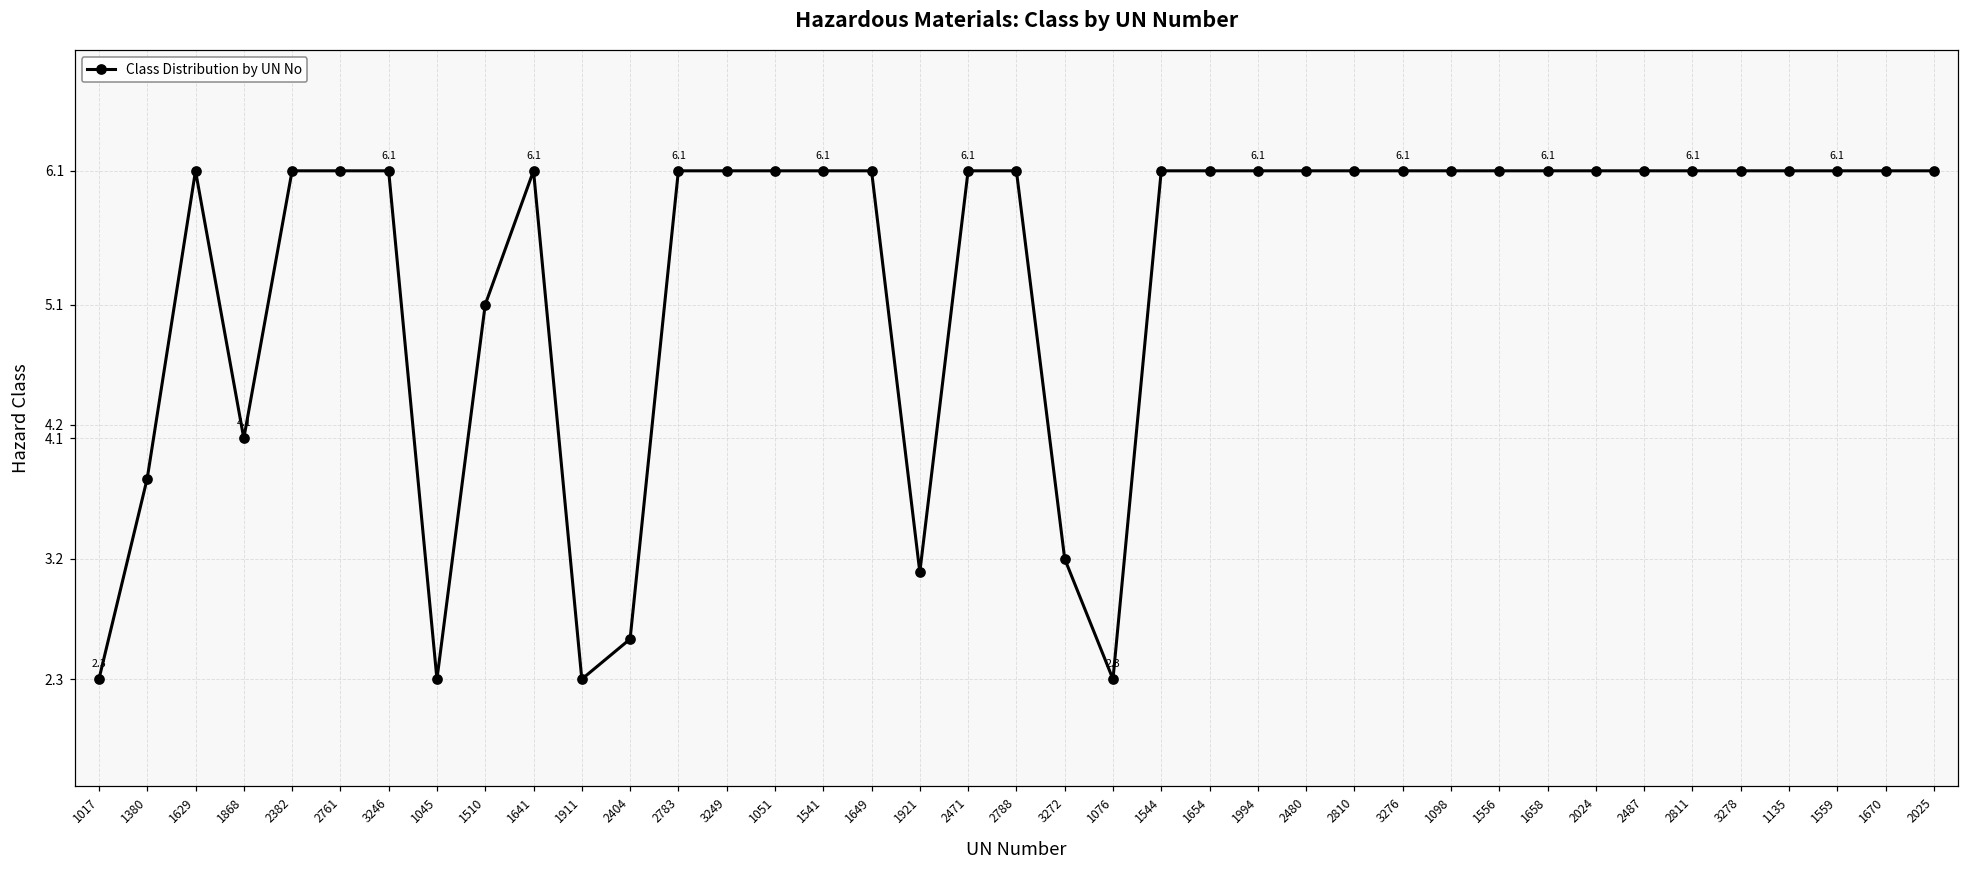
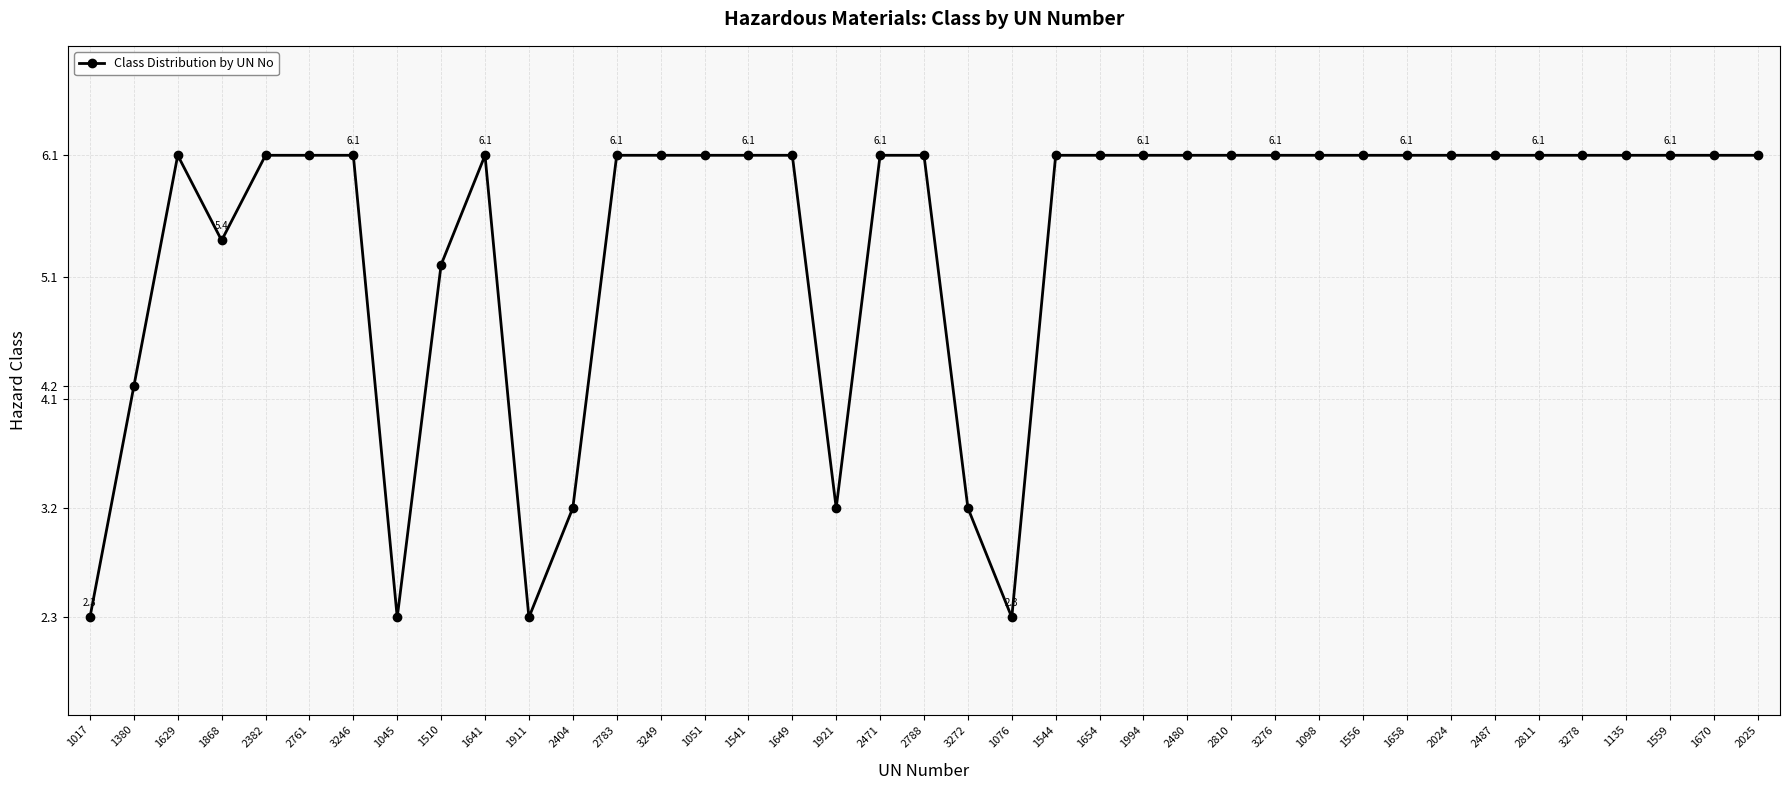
1380: 3.8 -> 4.2
1868: 4.1 -> 5.4
1510: 5.1 -> 5.2
2404: 2.6 -> 3.2
1921: 3.1 -> 3.2
